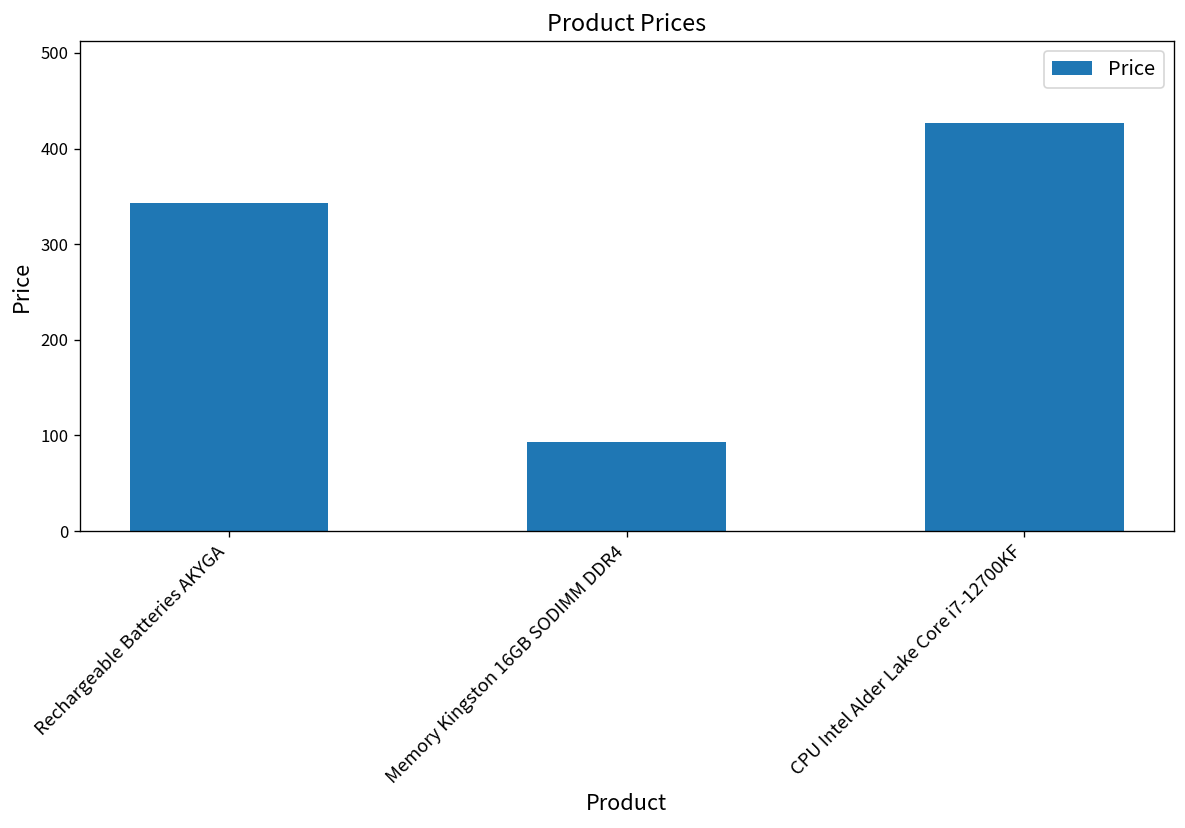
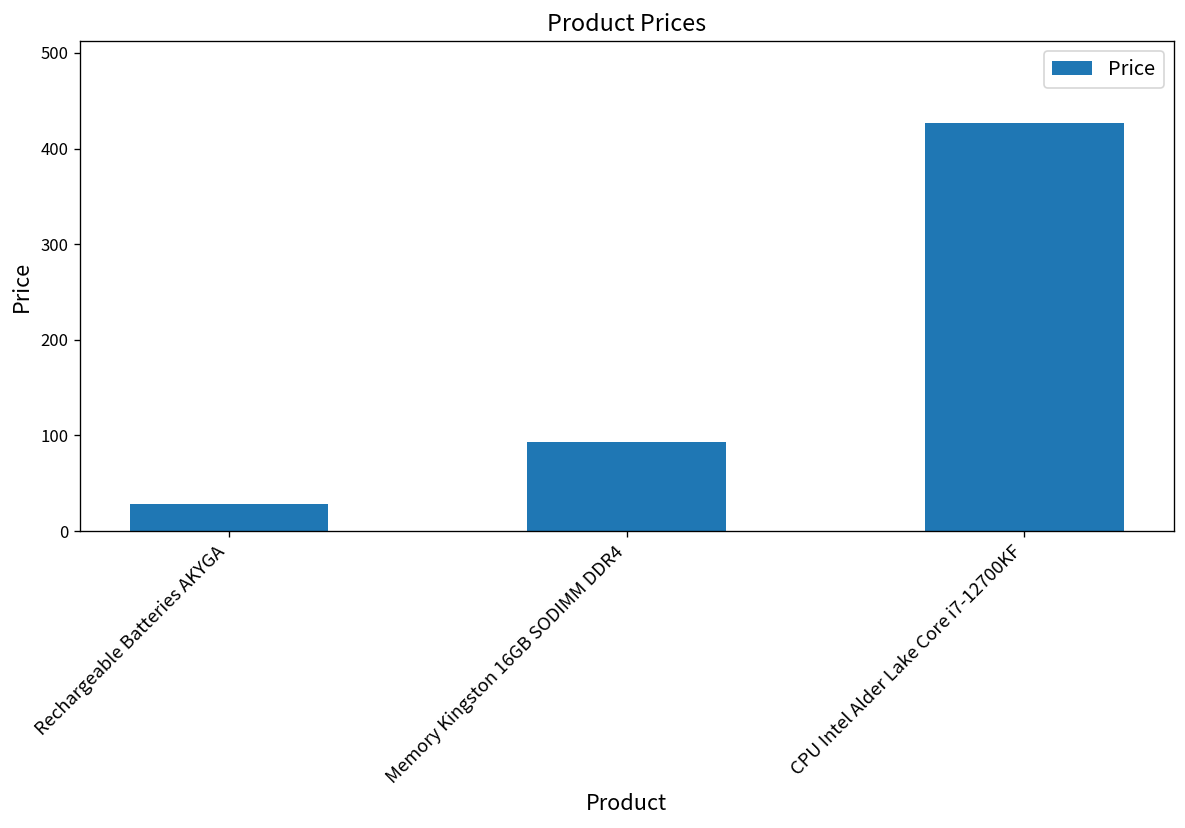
Rechargeable Batteries AKYGA: 340 -> 30
